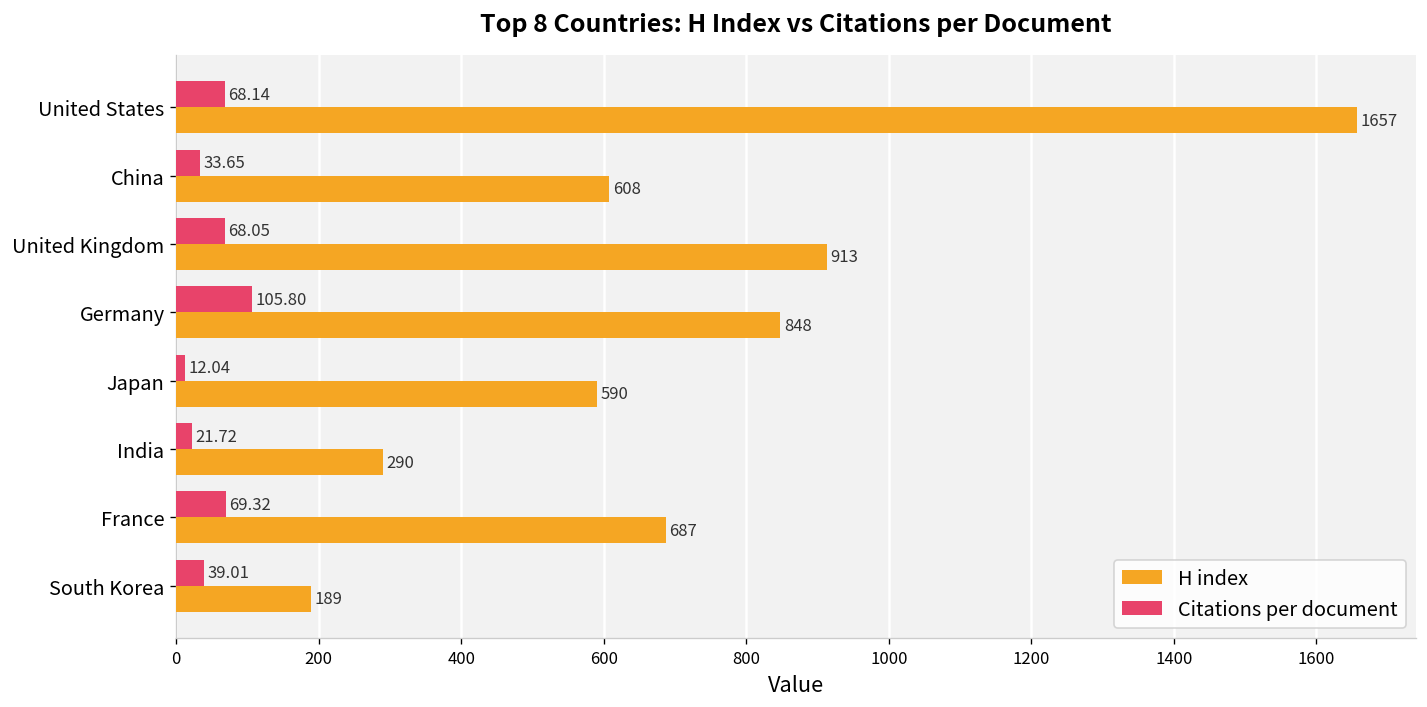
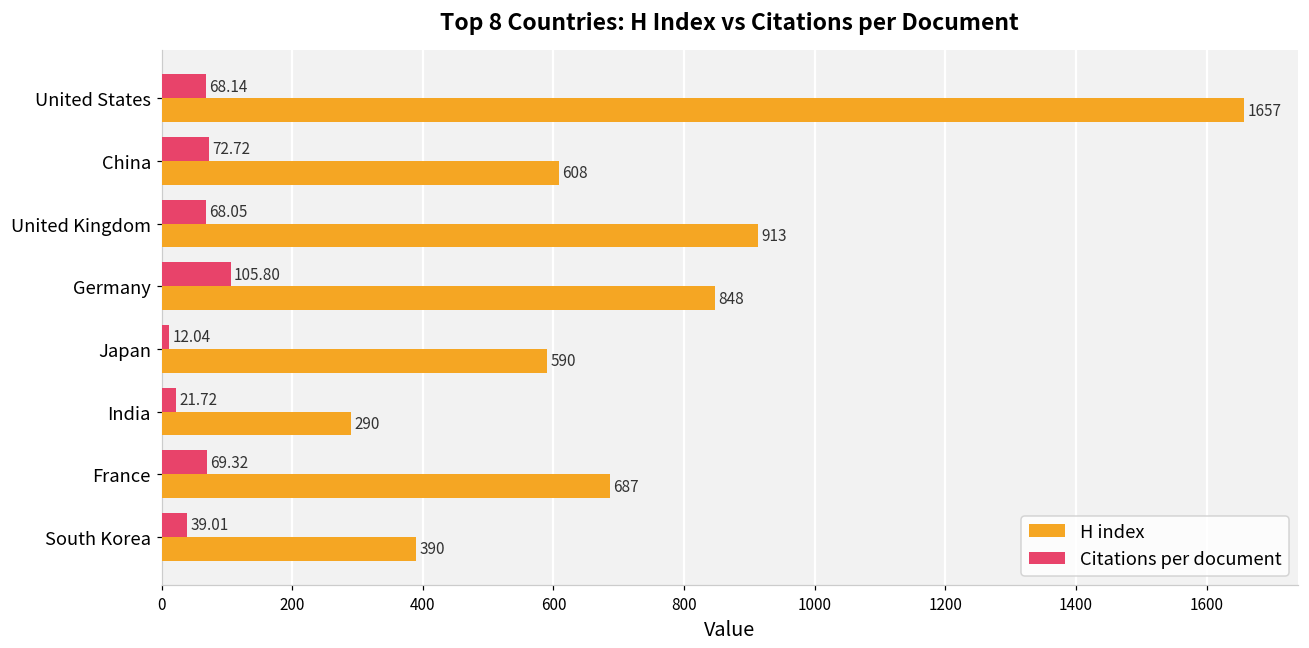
Citations per document, China: 33.65 -> 72.72
H index, South Korea: 189 -> 390
